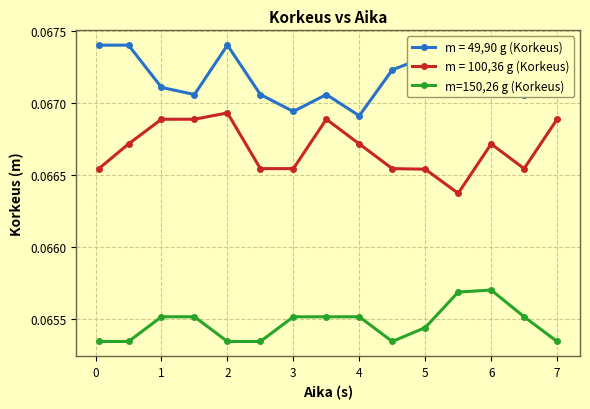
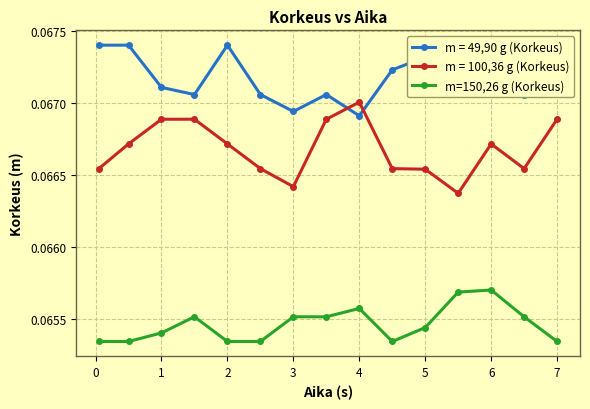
m=150,26 g (Korkeus), 1: 0.06551 -> 0.06540
m = 100,36 g (Korkeus), 2: 0.06693 -> 0.06671
m = 100,36 g (Korkeus), 3: 0.06654 -> 0.06642
m = 100,36 g (Korkeus), 4: 0.06671 -> 0.06700
m=150,26 g (Korkeus), 4: 0.06551 -> 0.06557
